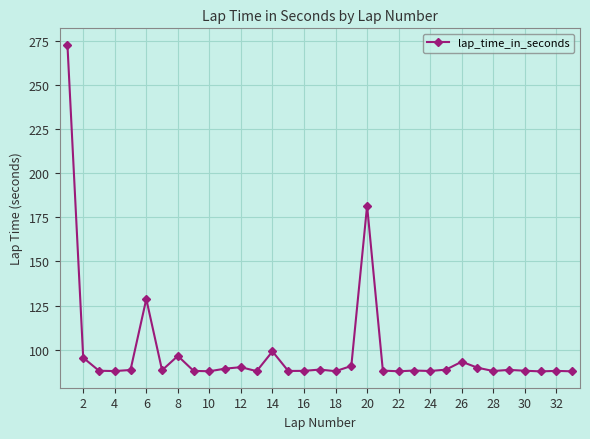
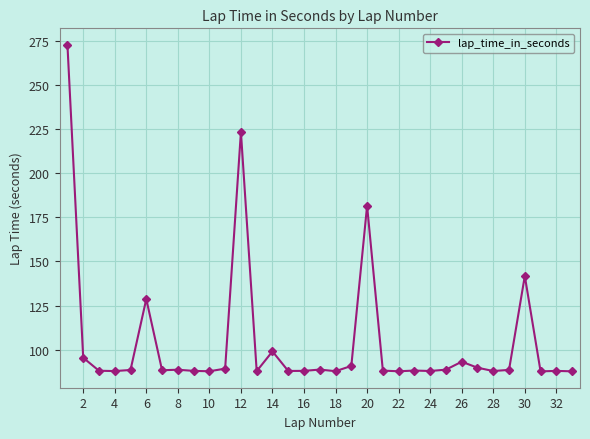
8: 96 -> 89
12: 90 -> 223
30: 88 -> 142
